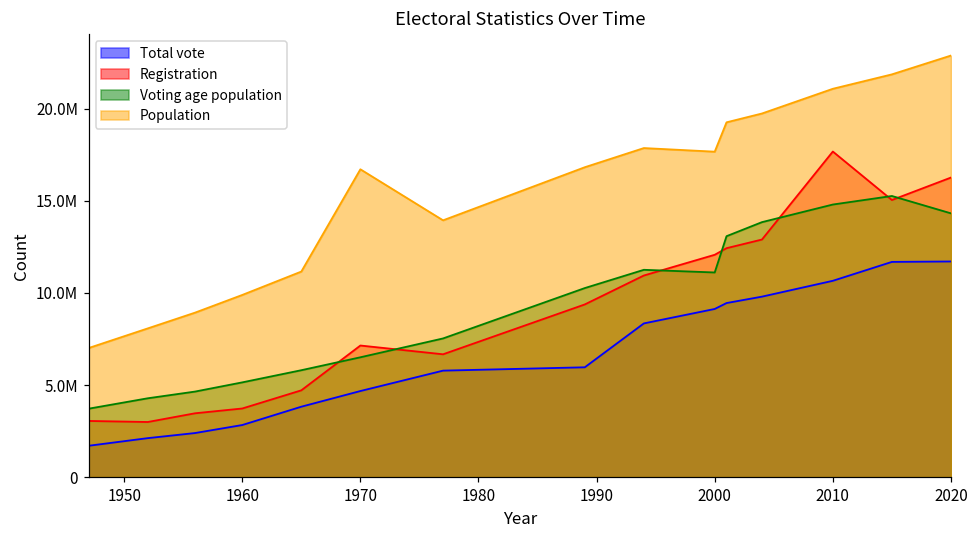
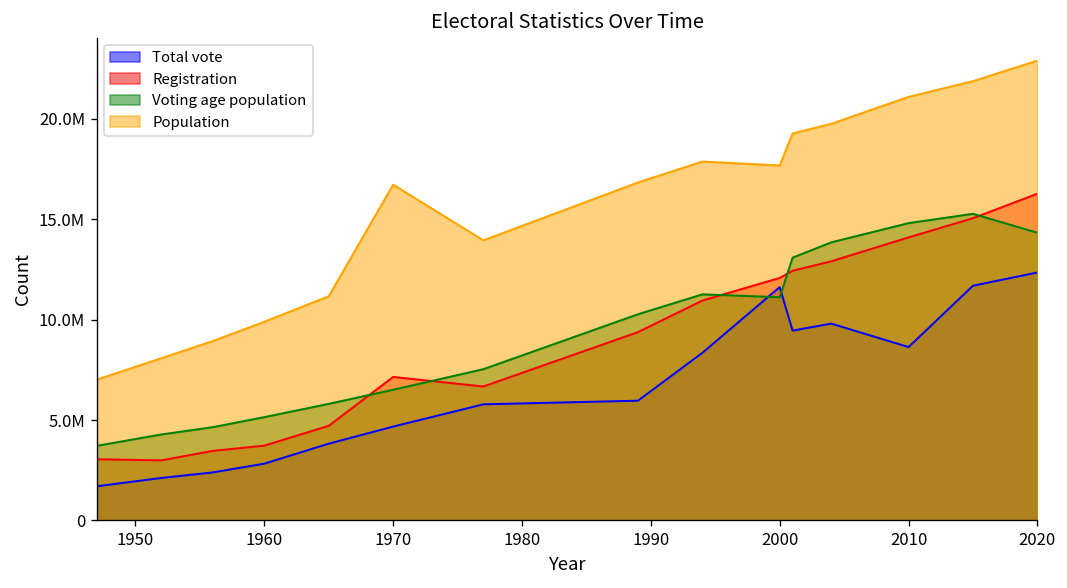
Total vote, 2000: 9100000 -> 11600000
Total vote, 2010: 10700000 -> 8600000
Registration, 2010: 17700000 -> 14100000
Total vote, 2020: 11700000 -> 12300000
